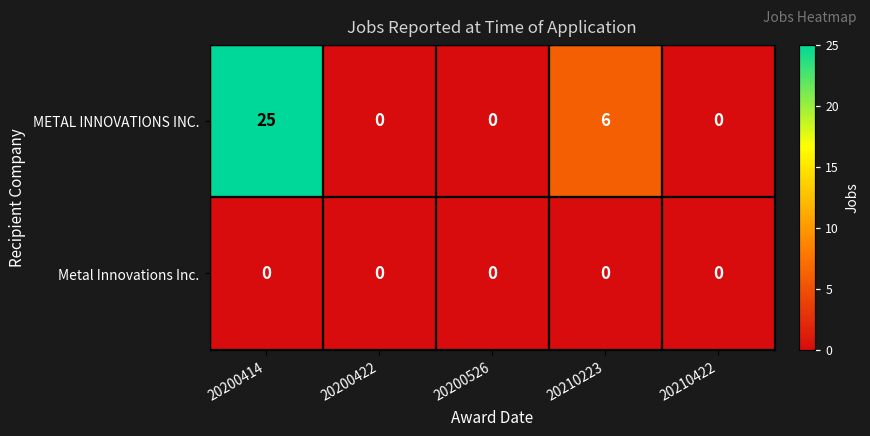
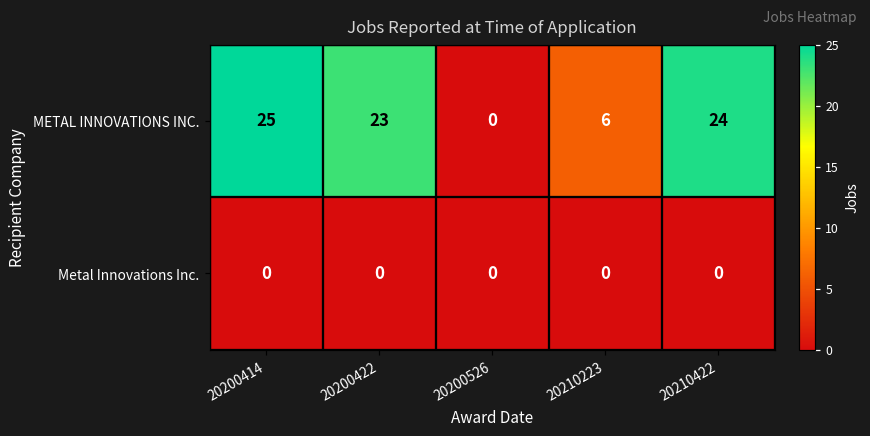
METAL INNOVATIONS INC., 20200422: 0 -> 23
METAL INNOVATIONS INC., 20210422: 0 -> 24
